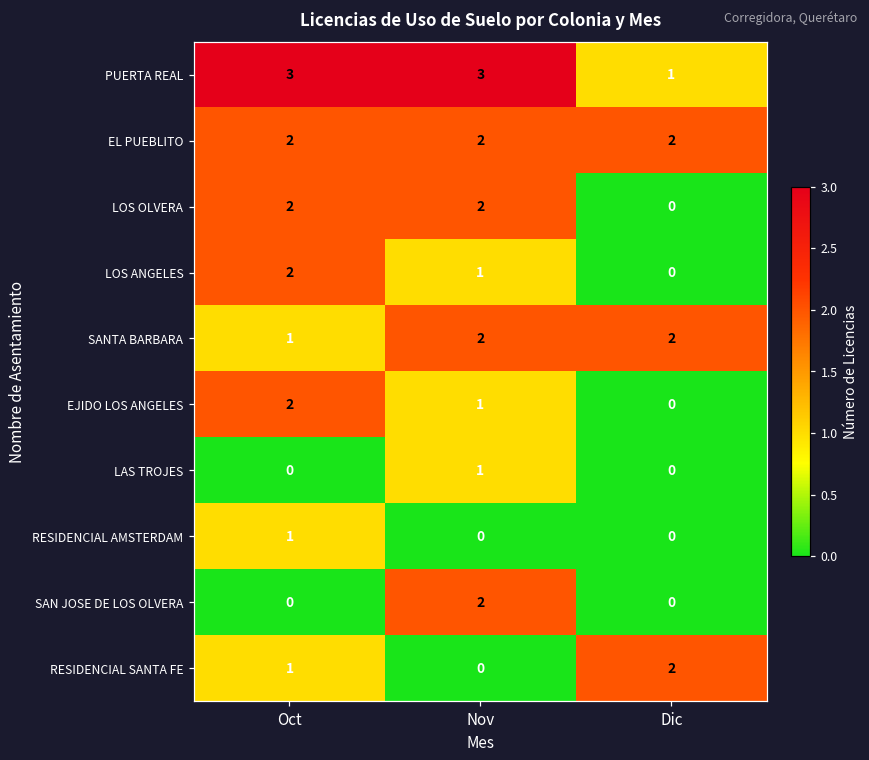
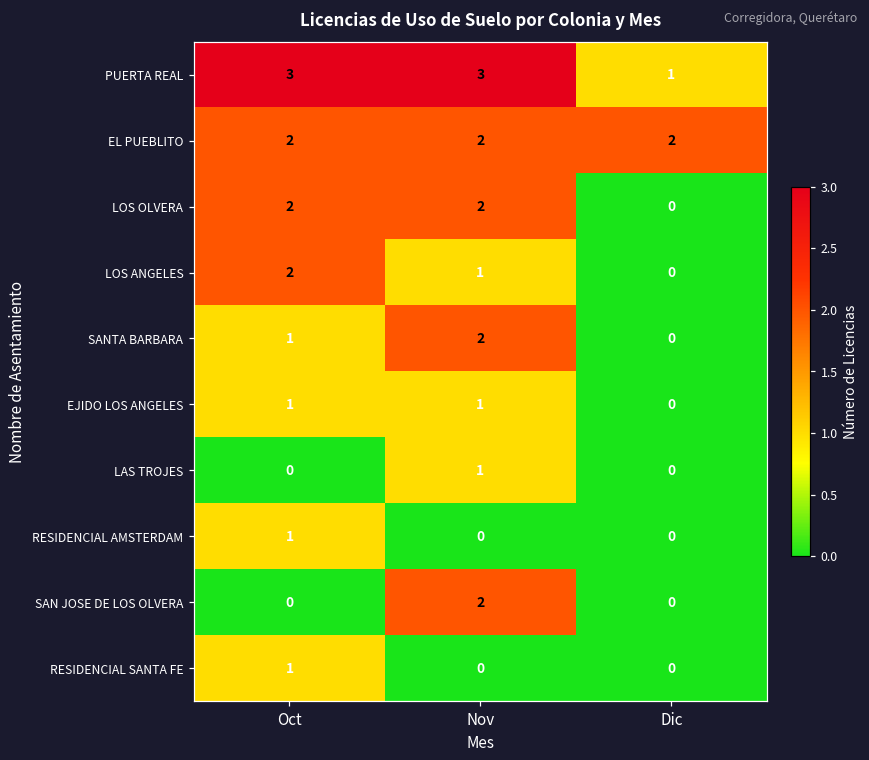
SANTA BARBARA, Dic: 2 -> 0
EJIDO LOS ANGELES, Oct: 2 -> 1
RESIDENCIAL SANTA FE, Dic: 2 -> 0
